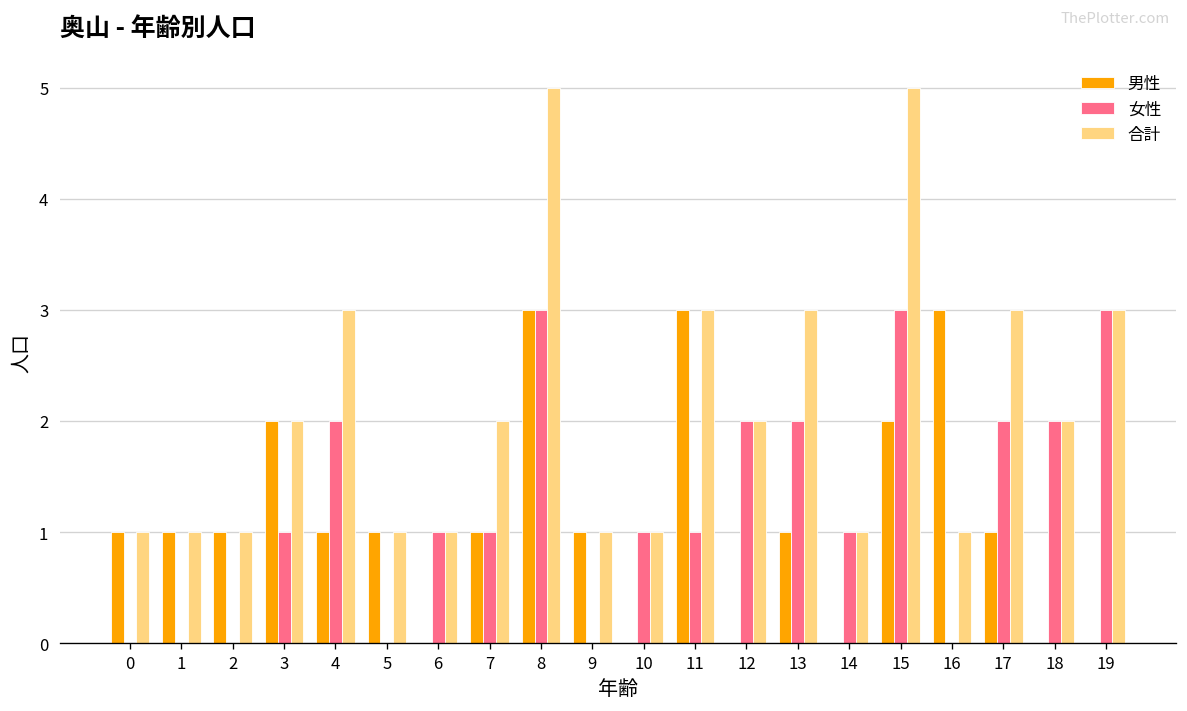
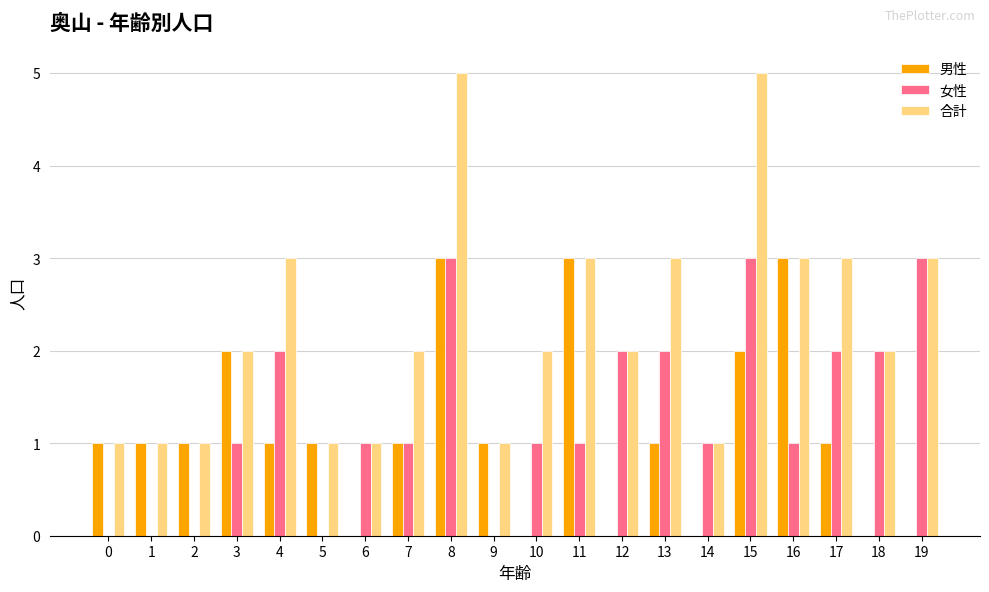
合計, 10: 1 -> 2
女性, 16: 0 -> 1
合計, 16: 1 -> 3
